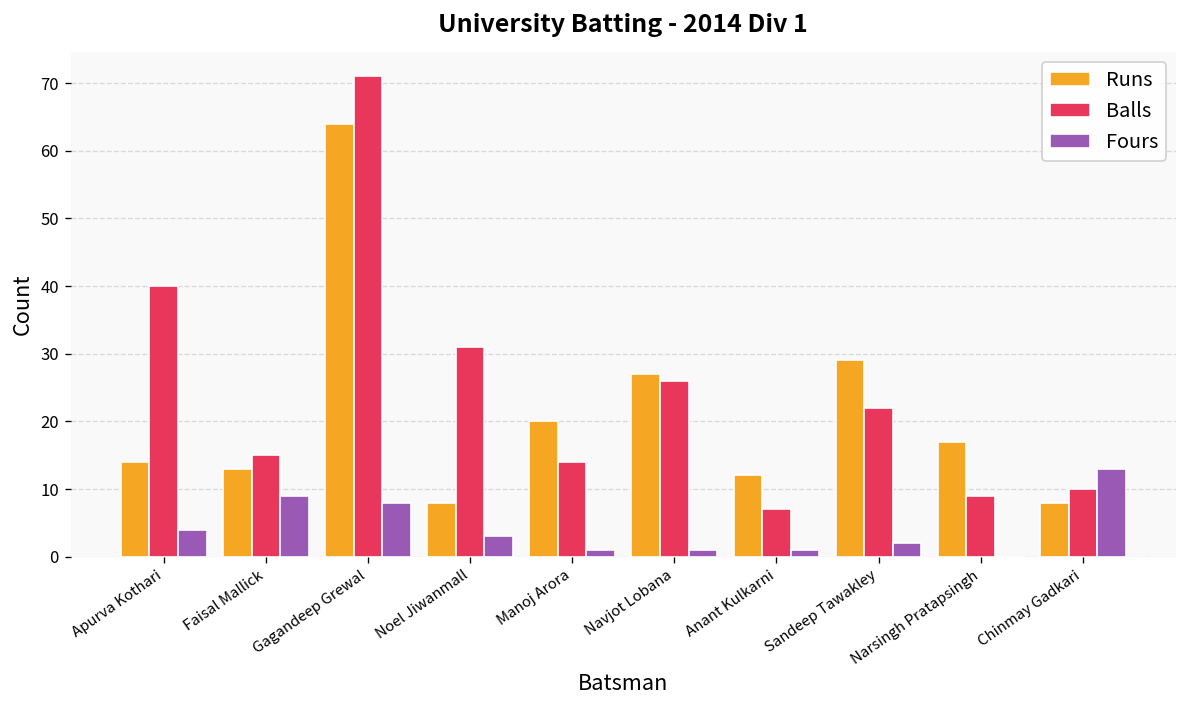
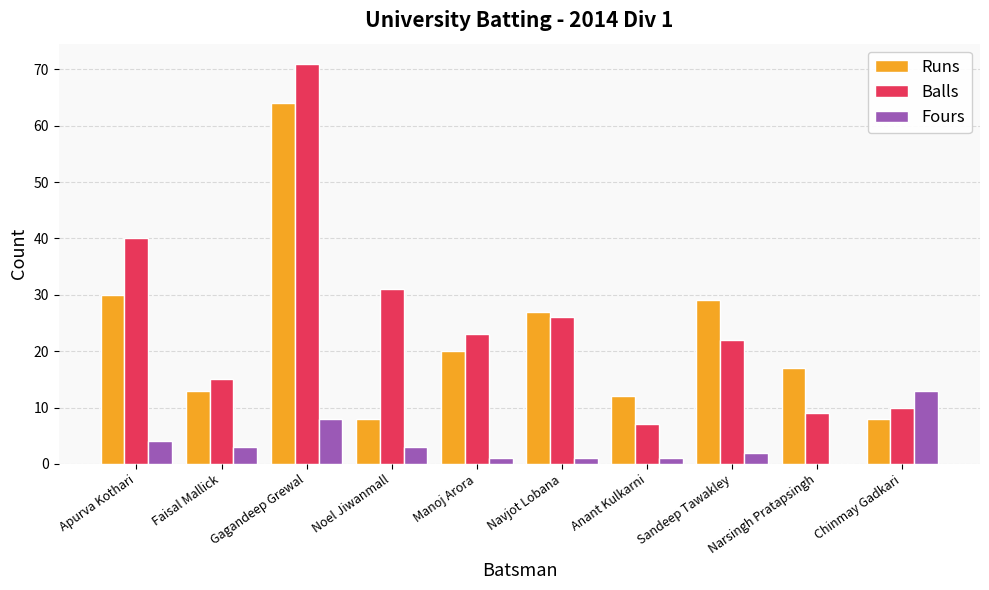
Runs, Apurva Kothari: 14 -> 30
Fours, Faisal Mallick: 9 -> 3
Balls, Manoj Arora: 14 -> 23
